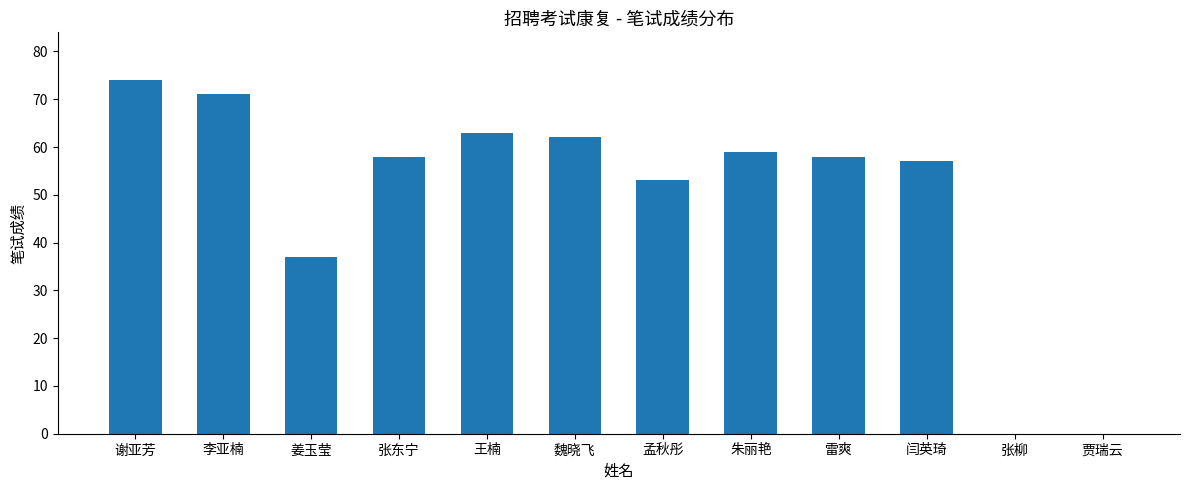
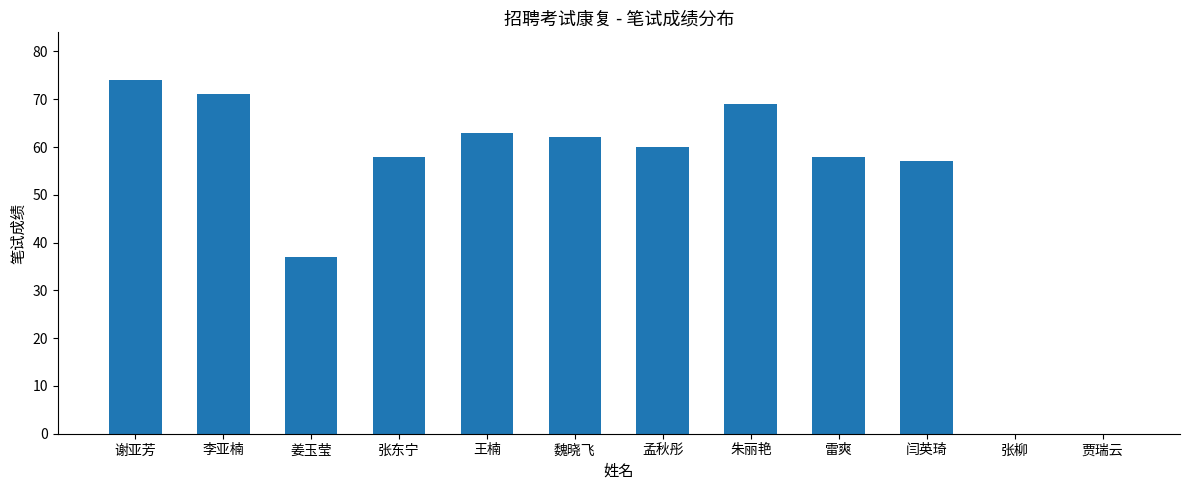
孟秋彤: 53 -> 60
朱丽艳: 59 -> 69
